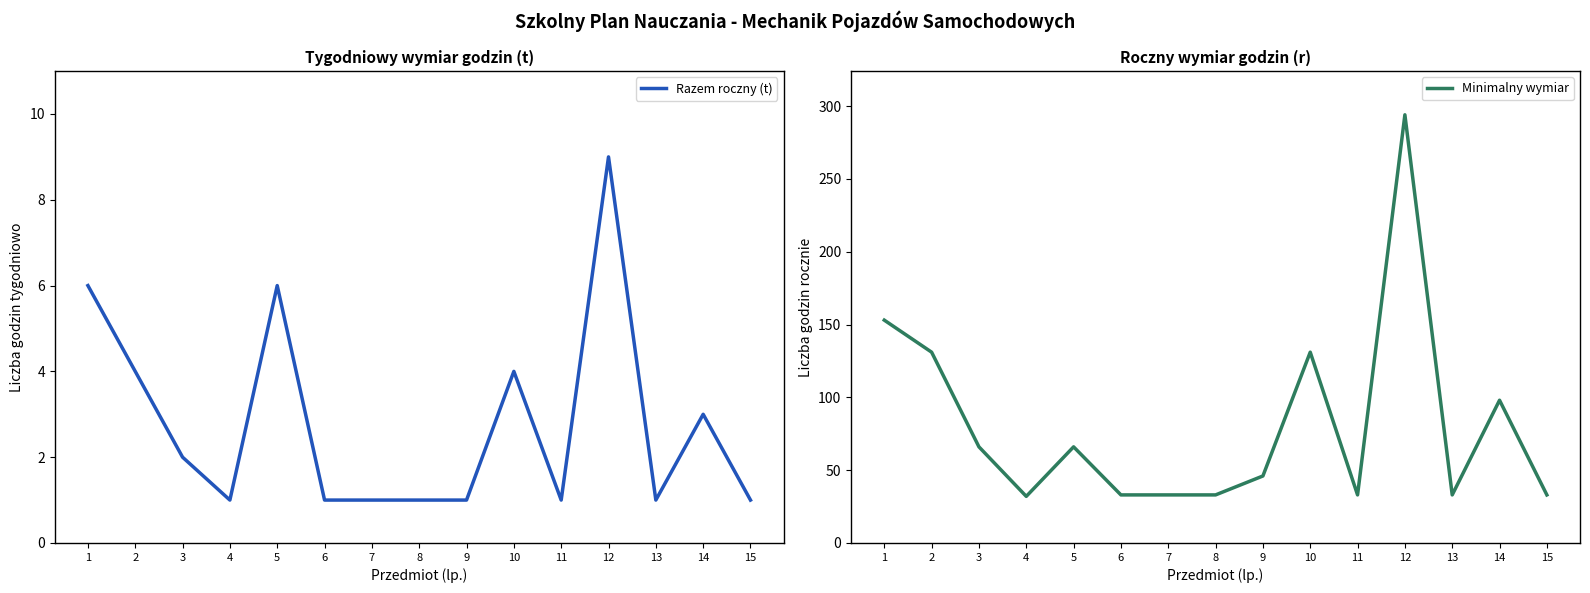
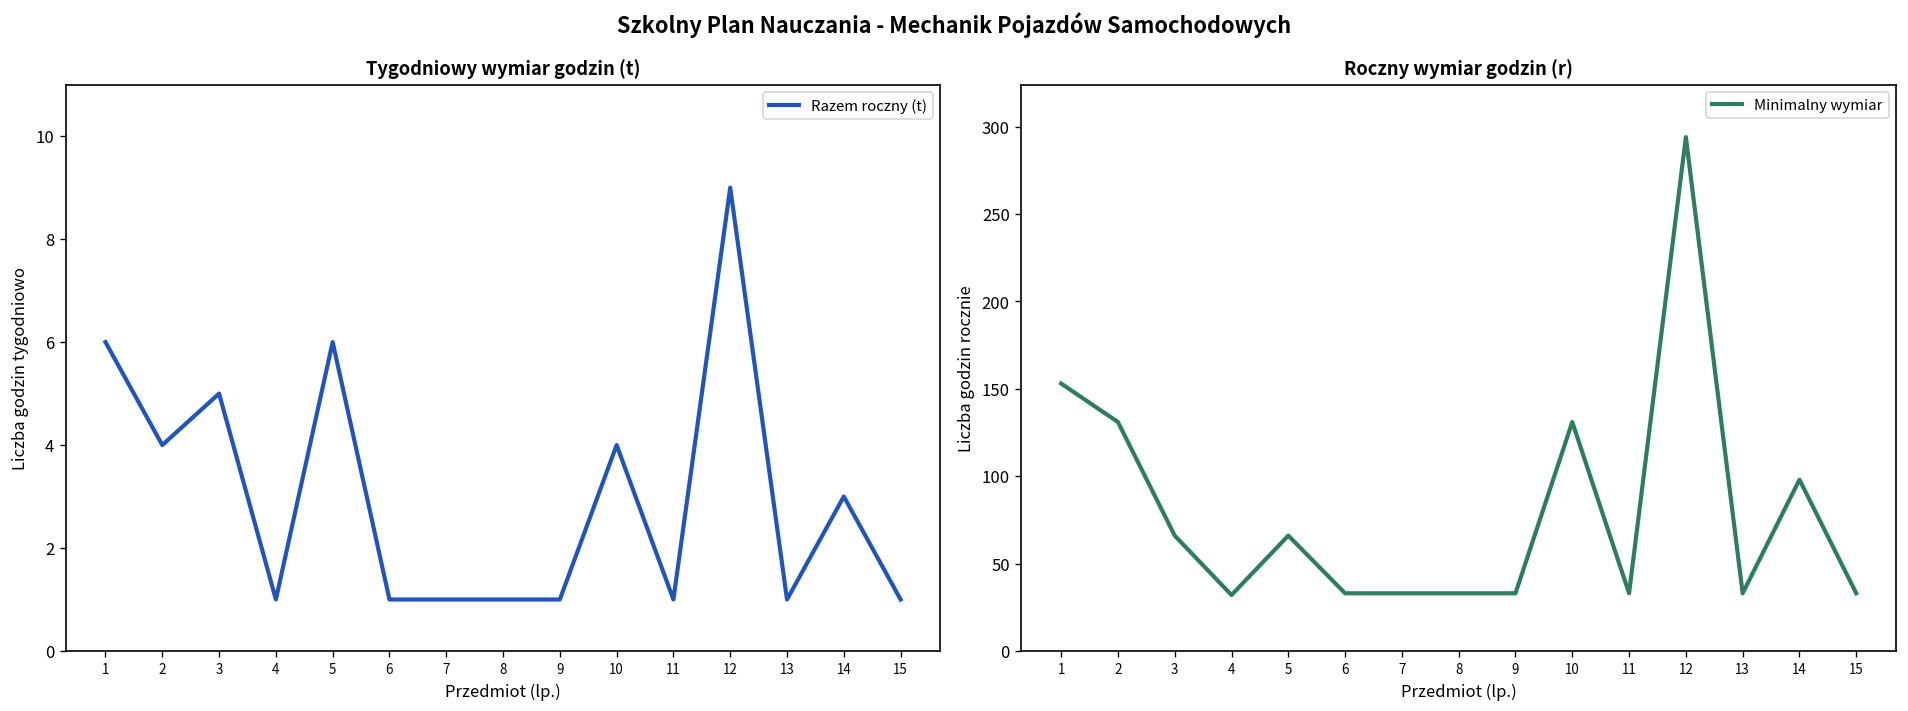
Tygodniowy wymiar godzin (t), 3: 2 -> 5
Roczny wymiar godzin (r), 9: 46 -> 33
